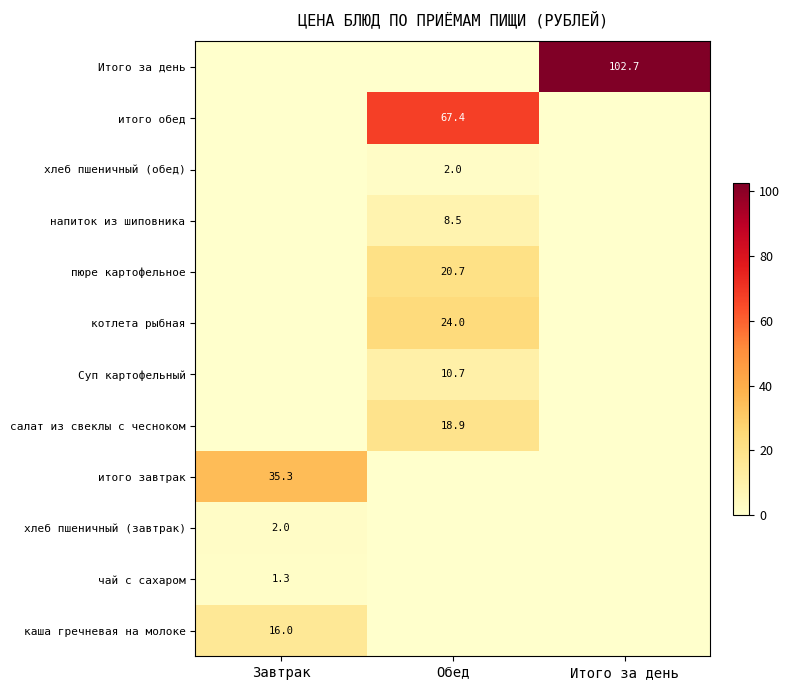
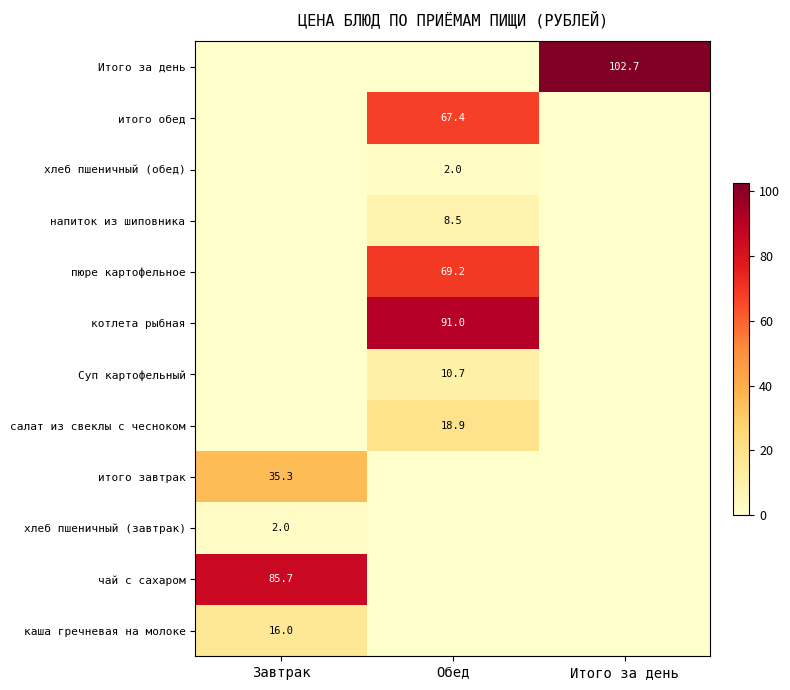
пюре картофельное, Обед: 20.7 -> 69.2
котлета рыбная, Обед: 24.0 -> 91.0
чай с сахаром, Завтрак: 1.3 -> 85.7
